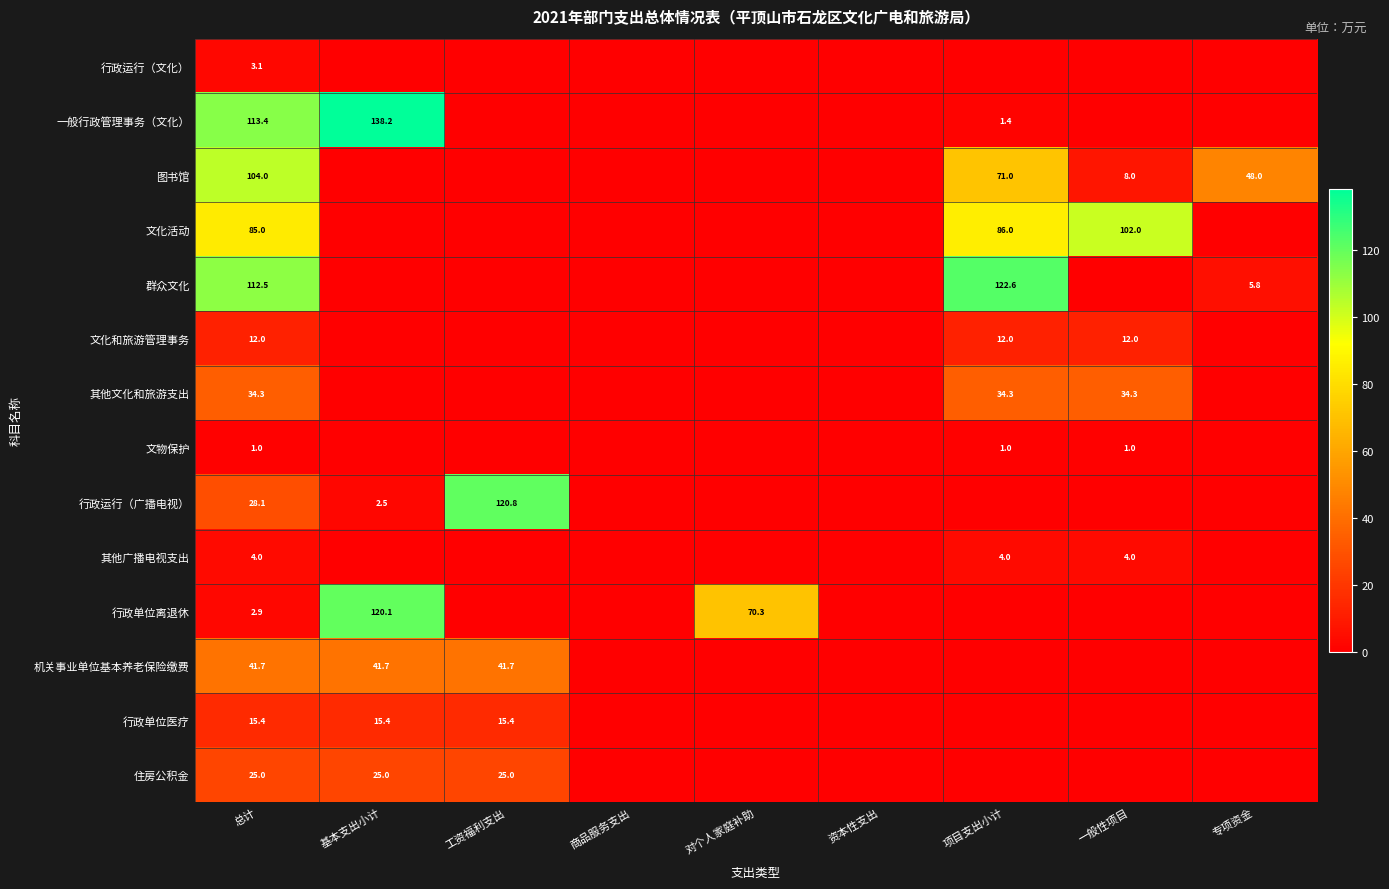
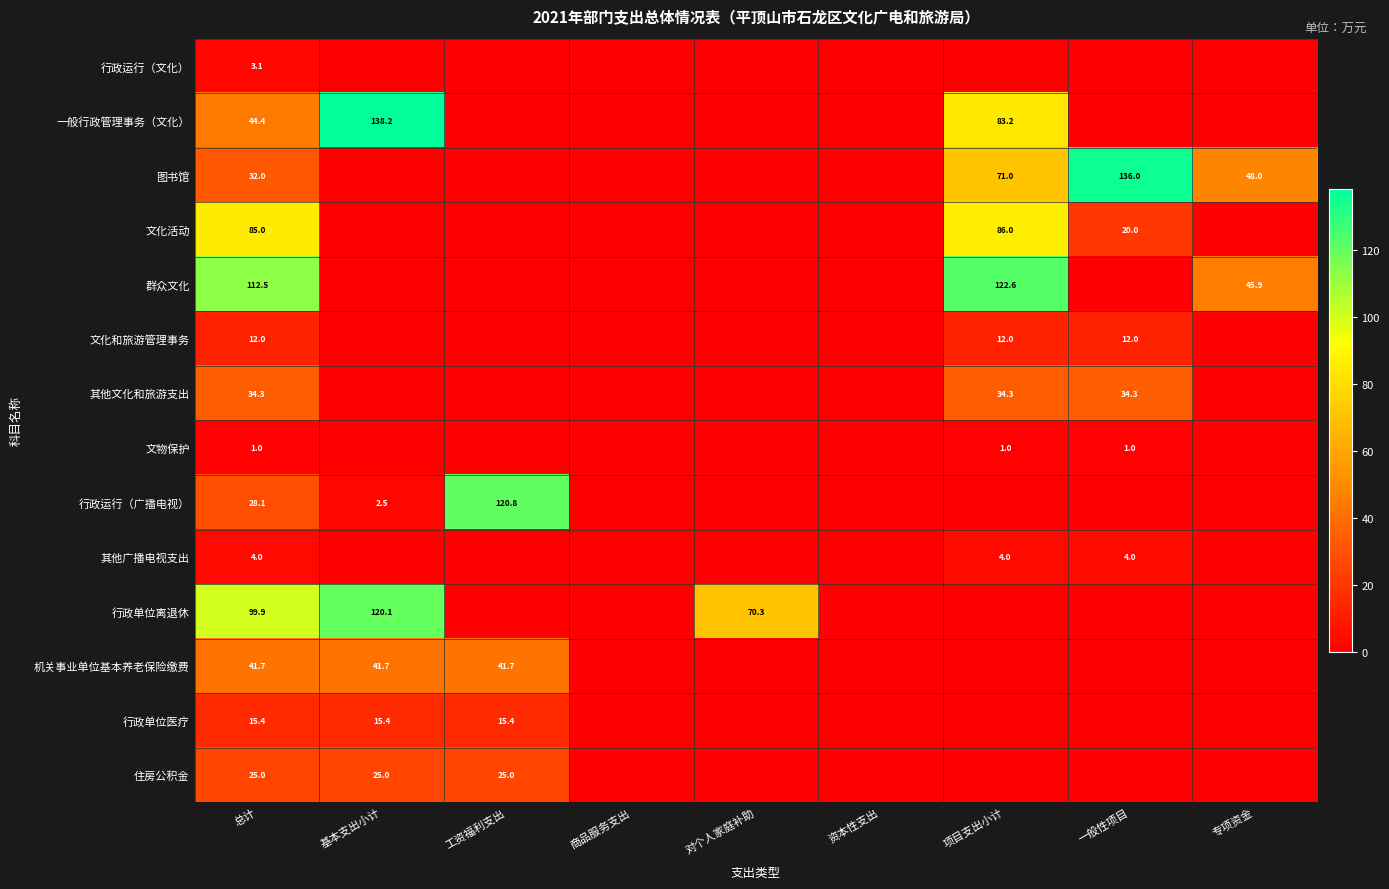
一般行政管理事务（文化）, 总计: 113.4 -> 44.4
一般行政管理事务（文化）, 项目支出小计: 1.4 -> 83.2
图书馆, 总计: 104.0 -> 32.0
图书馆, 一般性项目: 8.0 -> 136.0
文化活动, 一般性项目: 102.0 -> 20.0
群众文化, 专项资金: 5.8 -> 45.9
行政单位离退休, 总计: 2.9 -> 99.9
